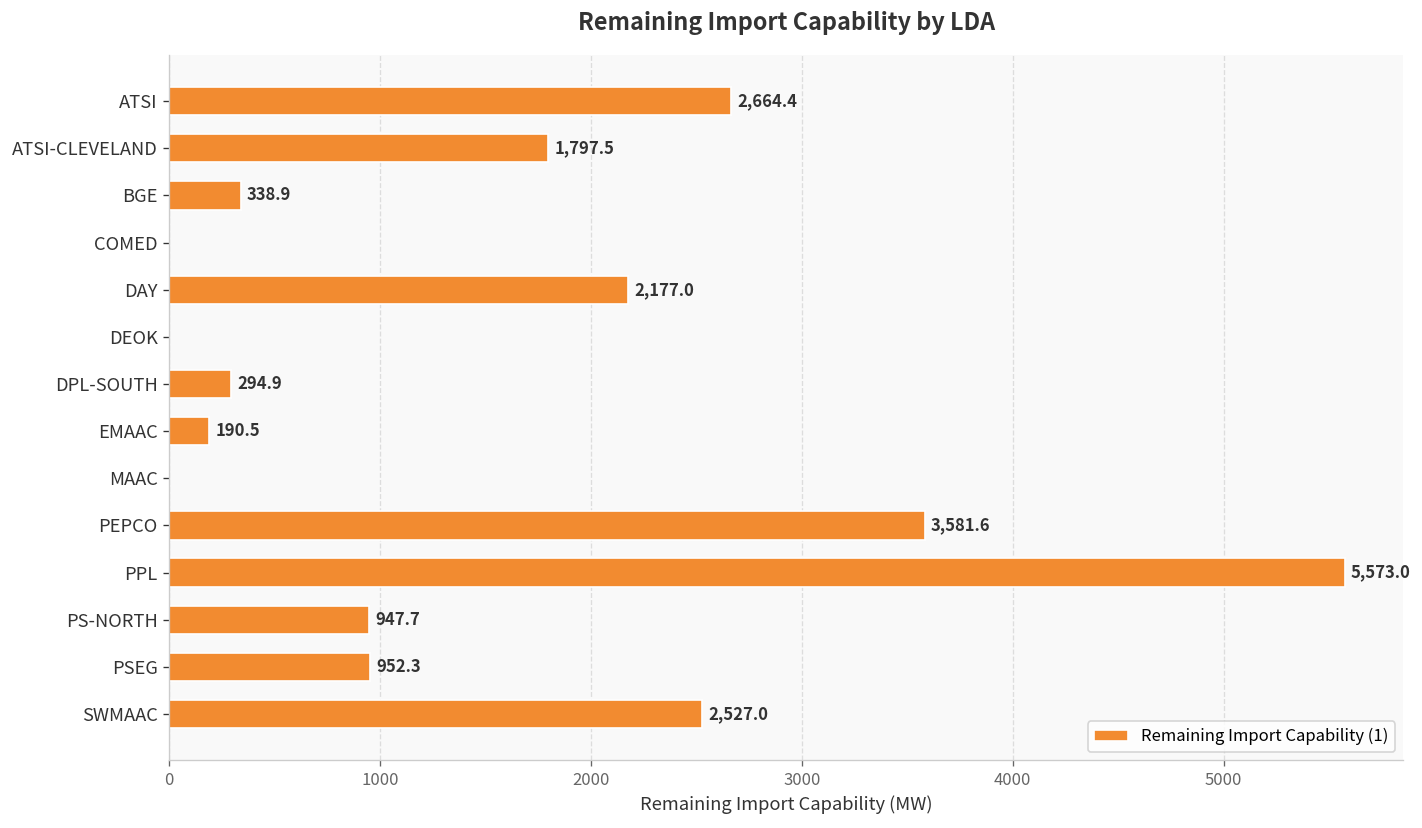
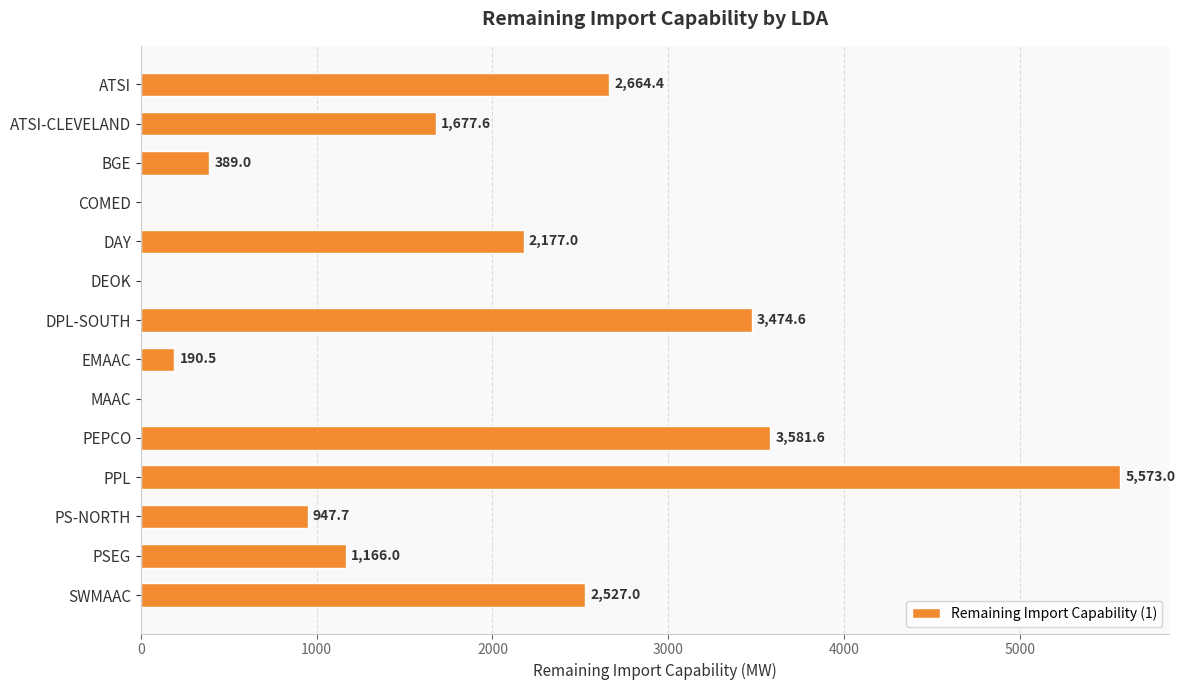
ATSI-CLEVELAND: 1,797.5 -> 1,677.6
BGE: 338.9 -> 389.0
DPL-SOUTH: 294.9 -> 3,474.6
PSEG: 952.3 -> 1,166.0
